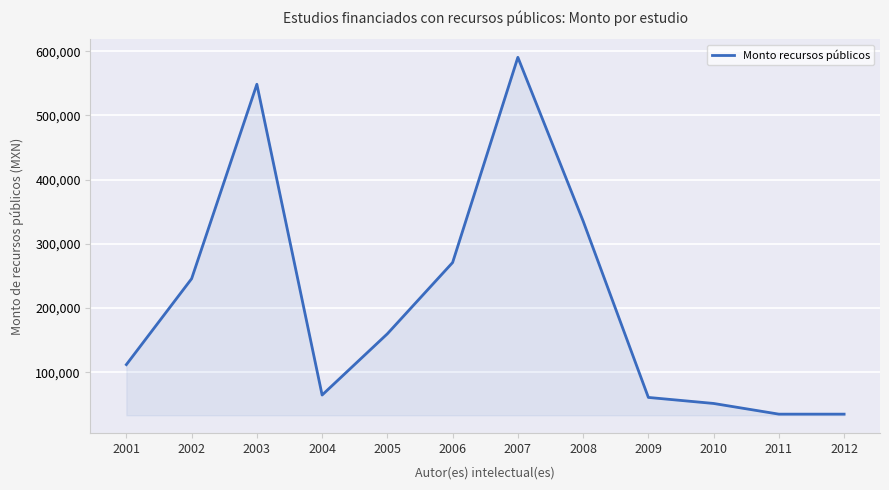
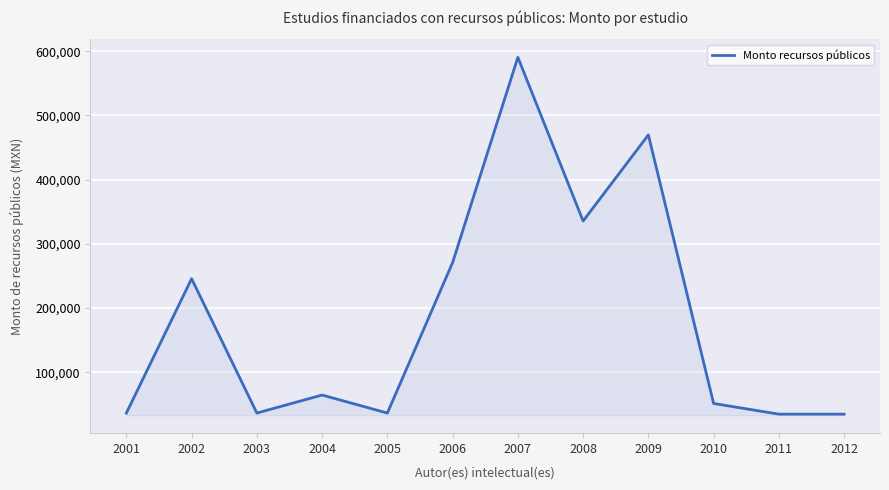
2001: 110,000 -> 40,000
2003: 550,000 -> 40,000
2005: 160,000 -> 40,000
2009: 60,000 -> 470,000
